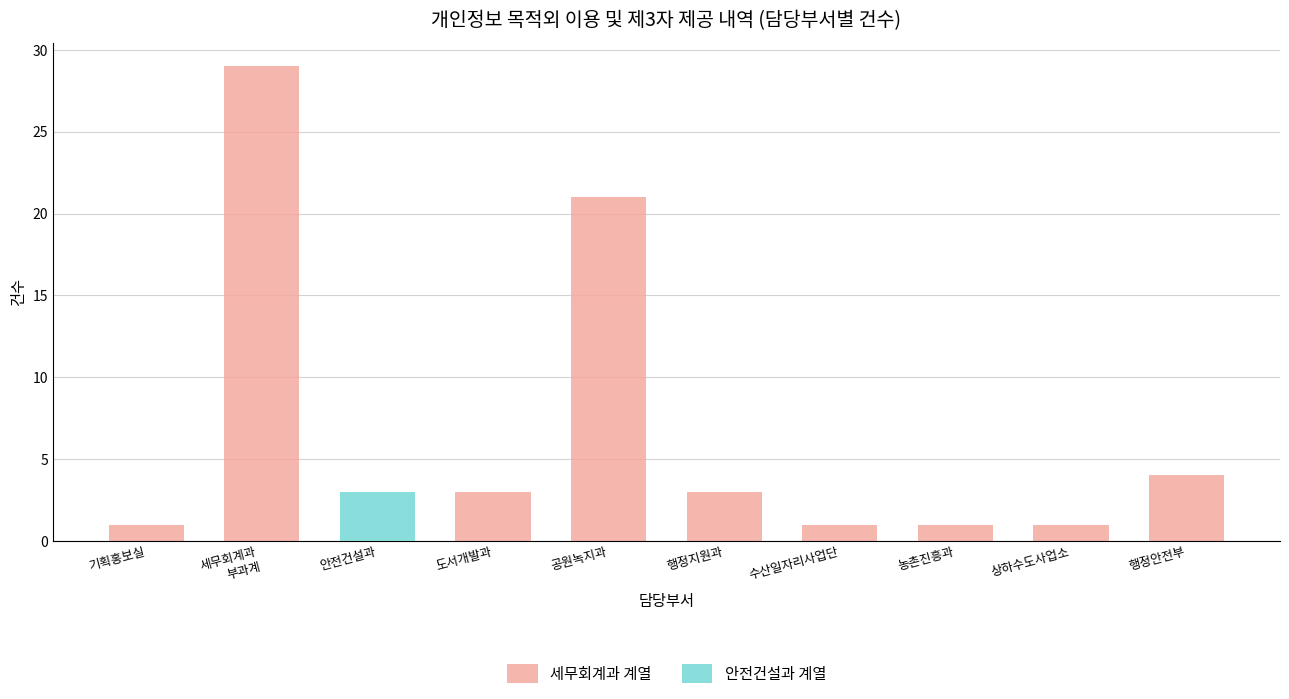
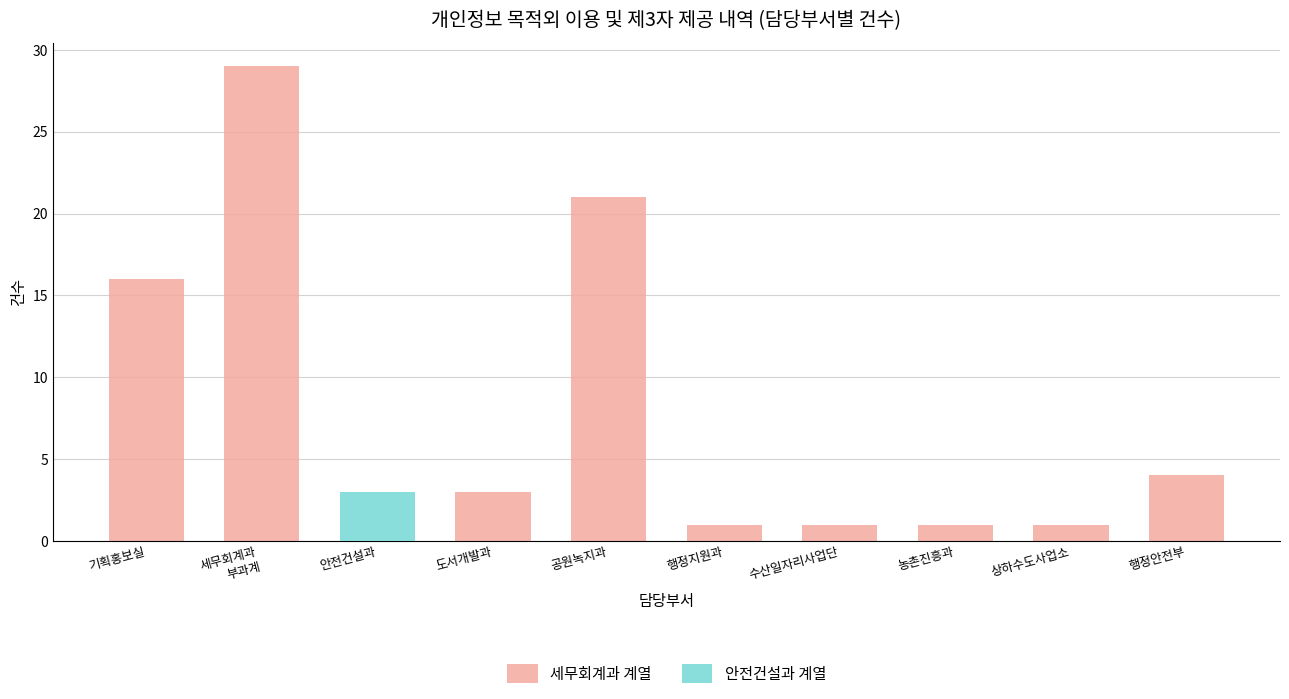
세무회계과 계열, 기획홍보실: 1 -> 16
세무회계과 계열, 행정지원과: 3 -> 1
